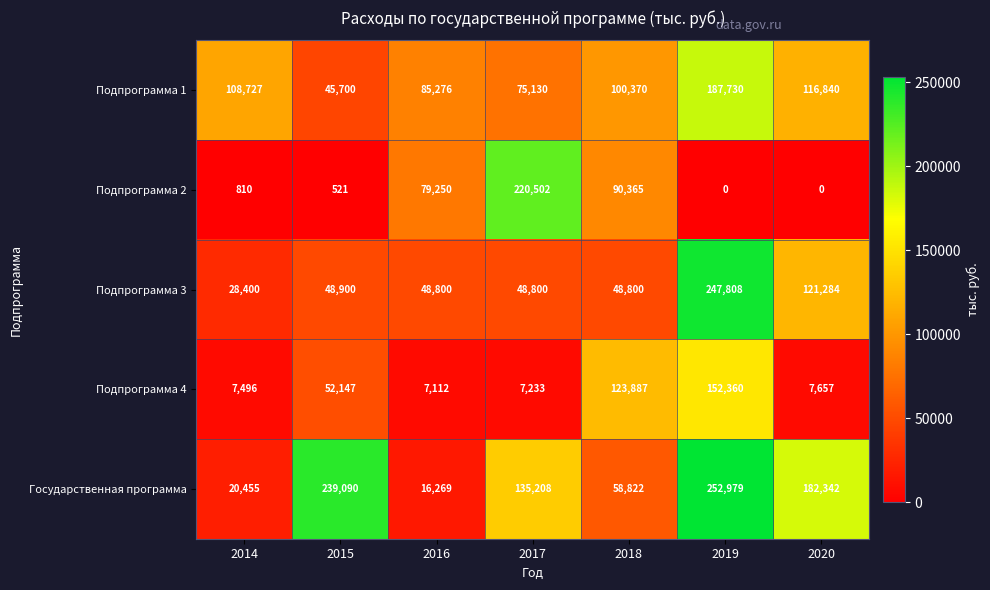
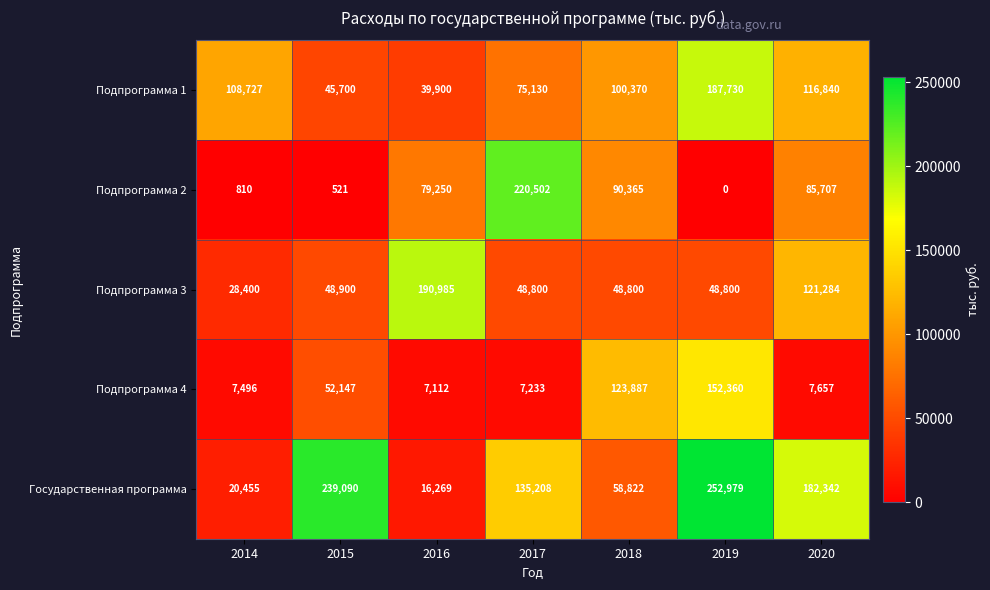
Подпрограмма 1, 2016: 85,276 -> 39,900
Подпрограмма 2, 2020: 0 -> 85,707
Подпрограмма 3, 2016: 48,800 -> 190,985
Подпрограмма 3, 2019: 247,808 -> 48,800
